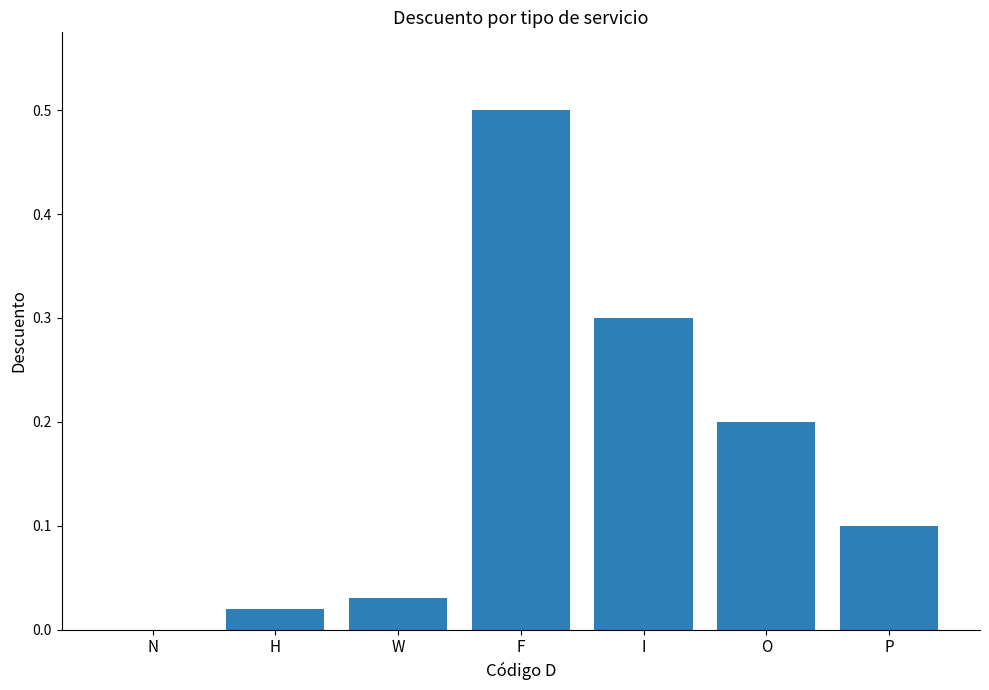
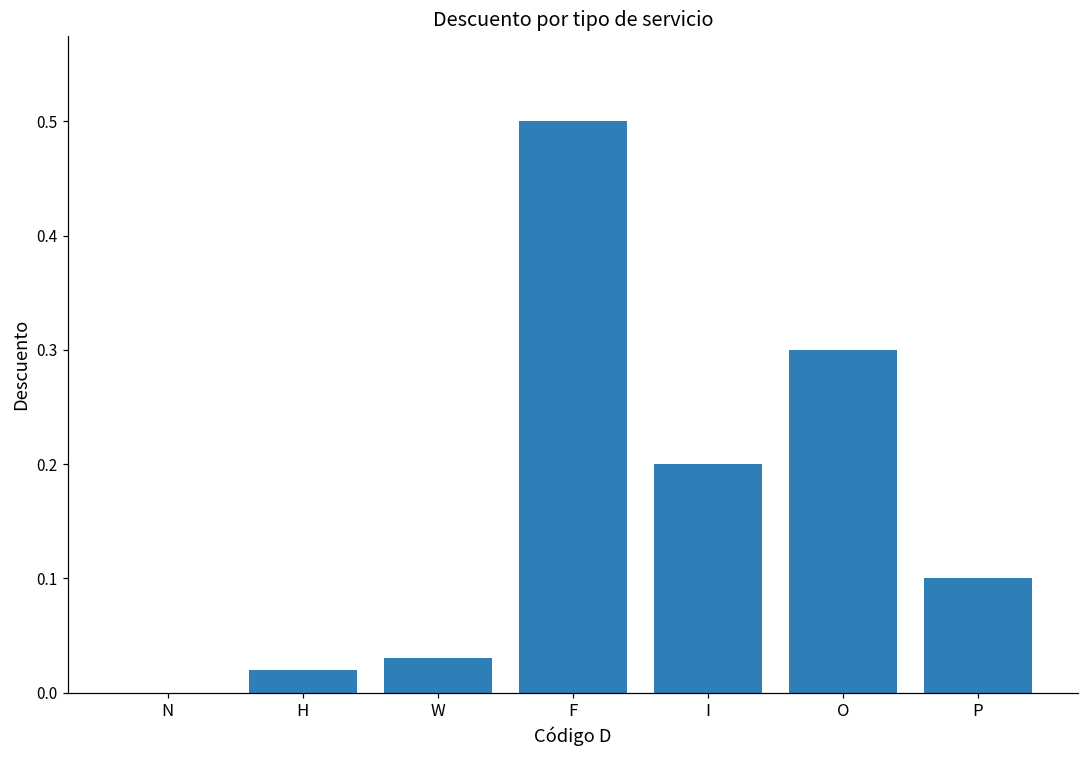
I: 0.3 -> 0.2
O: 0.2 -> 0.3
